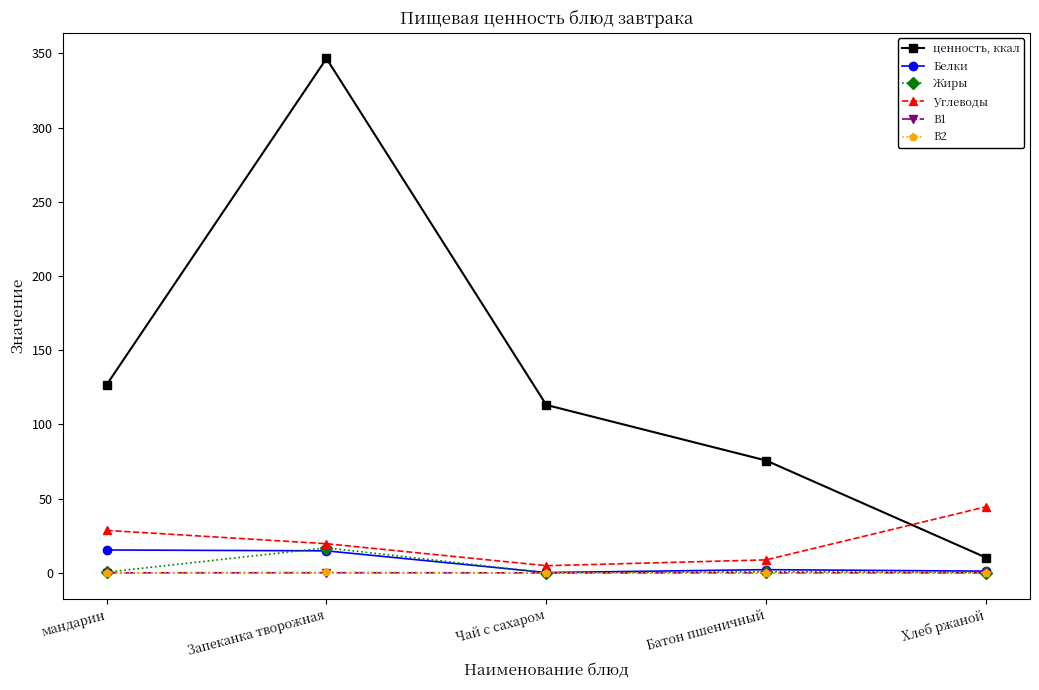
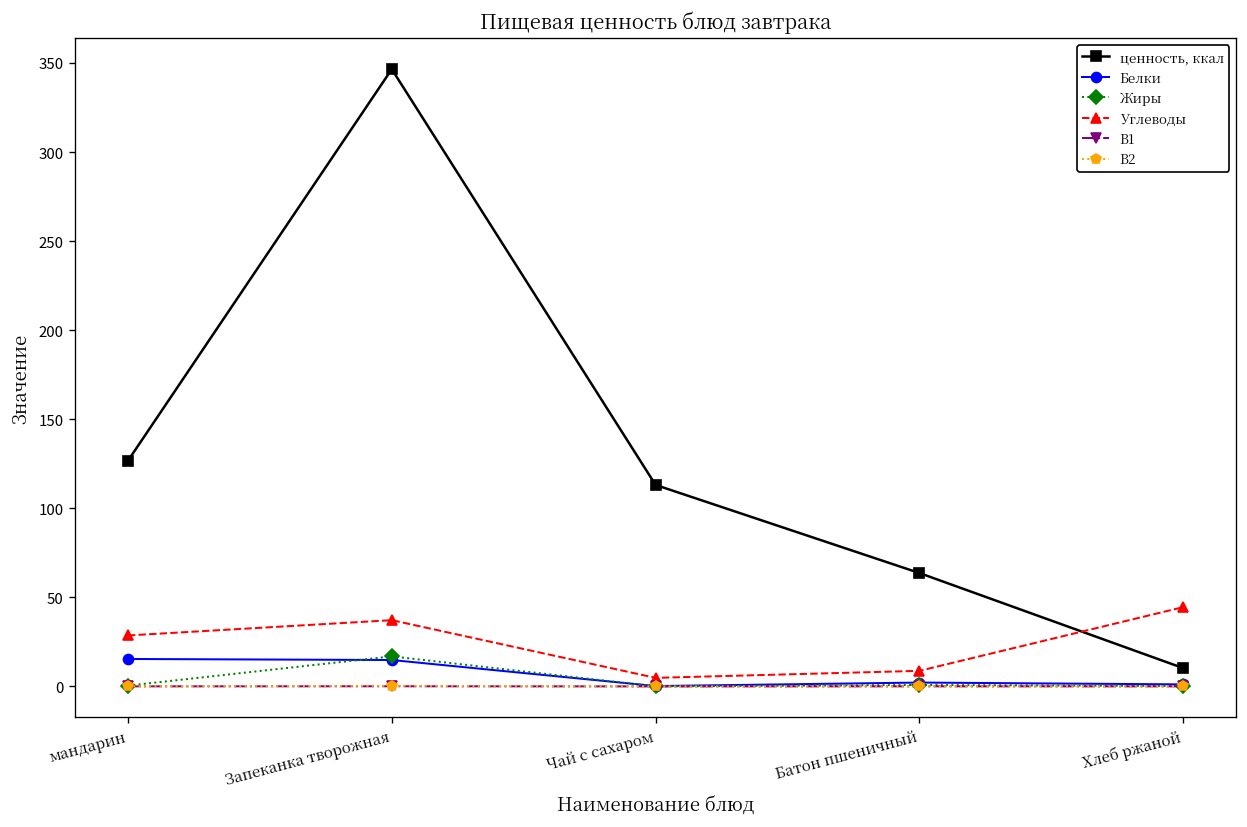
Углеводы, Запеканка творожная: 20 -> 37
ценность, ккал, Батон пшеничный: 76 -> 64
